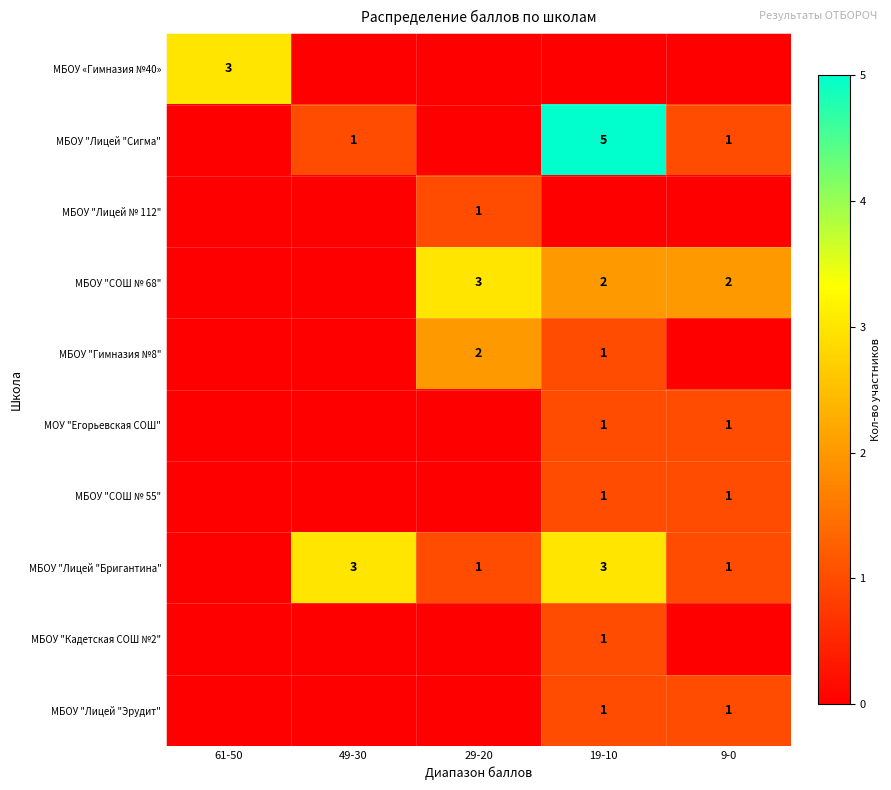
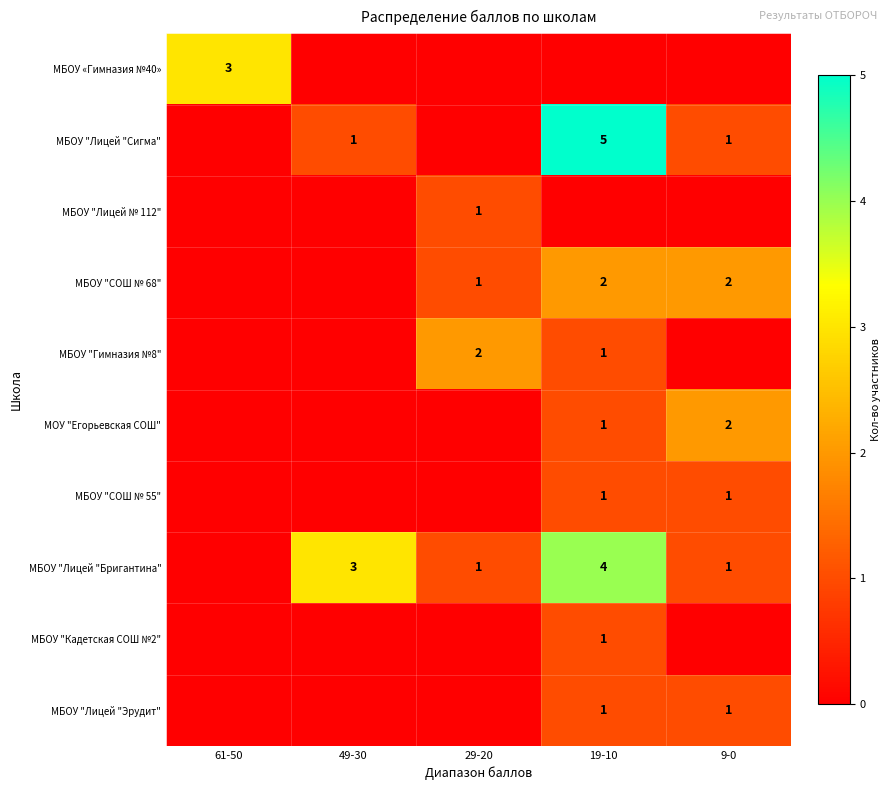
МБОУ "СОШ № 68", 29-20: 3 -> 1
МОУ "Егорьевская СОШ", 9-0: 1 -> 2
МБОУ "Лицей "Бригантина", 19-10: 3 -> 4
